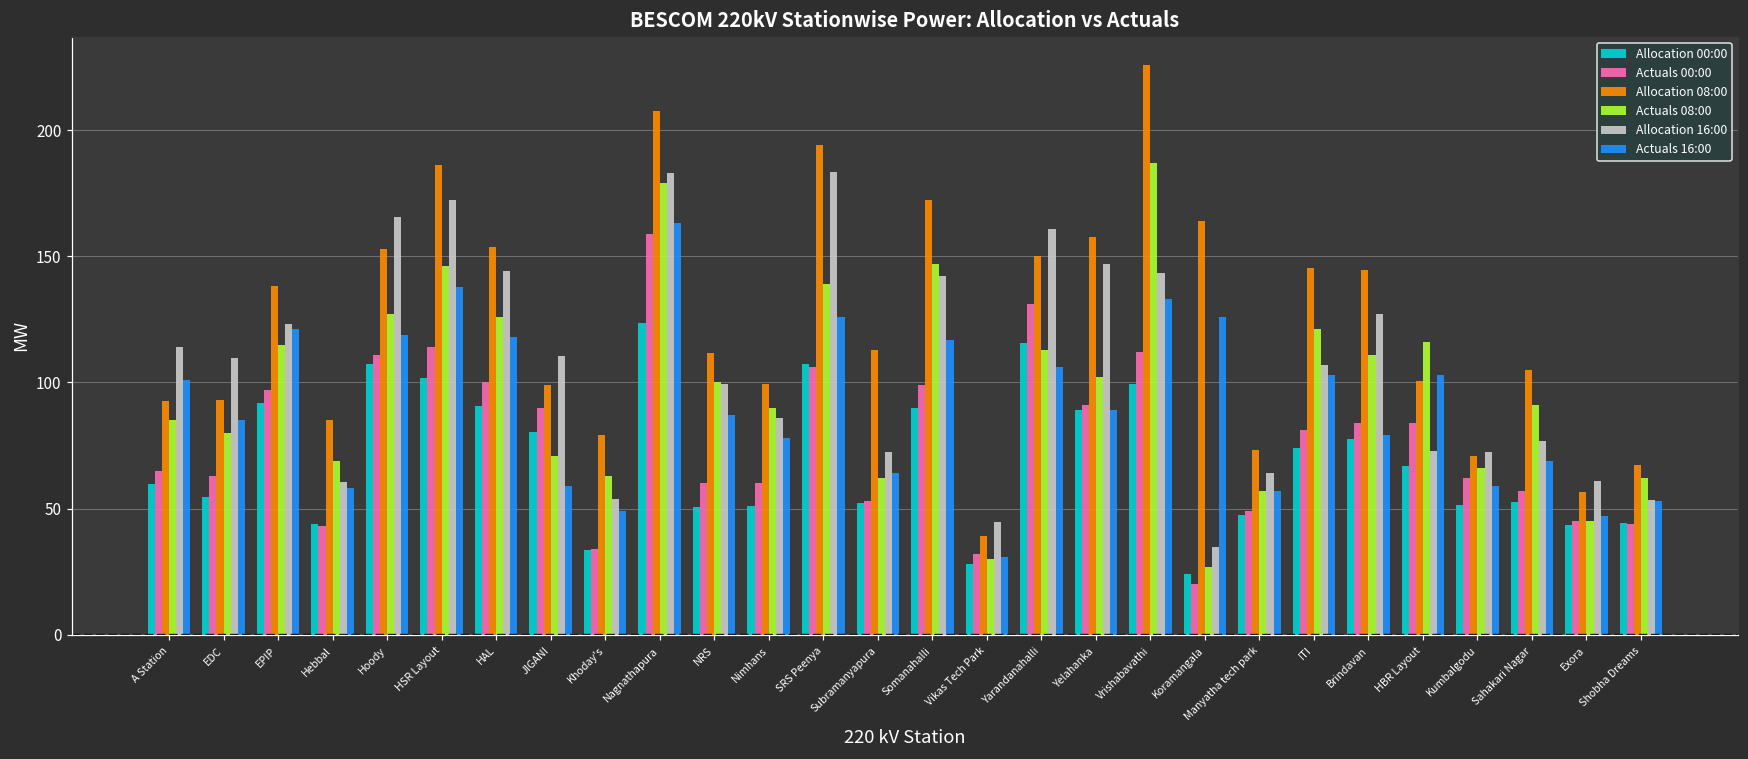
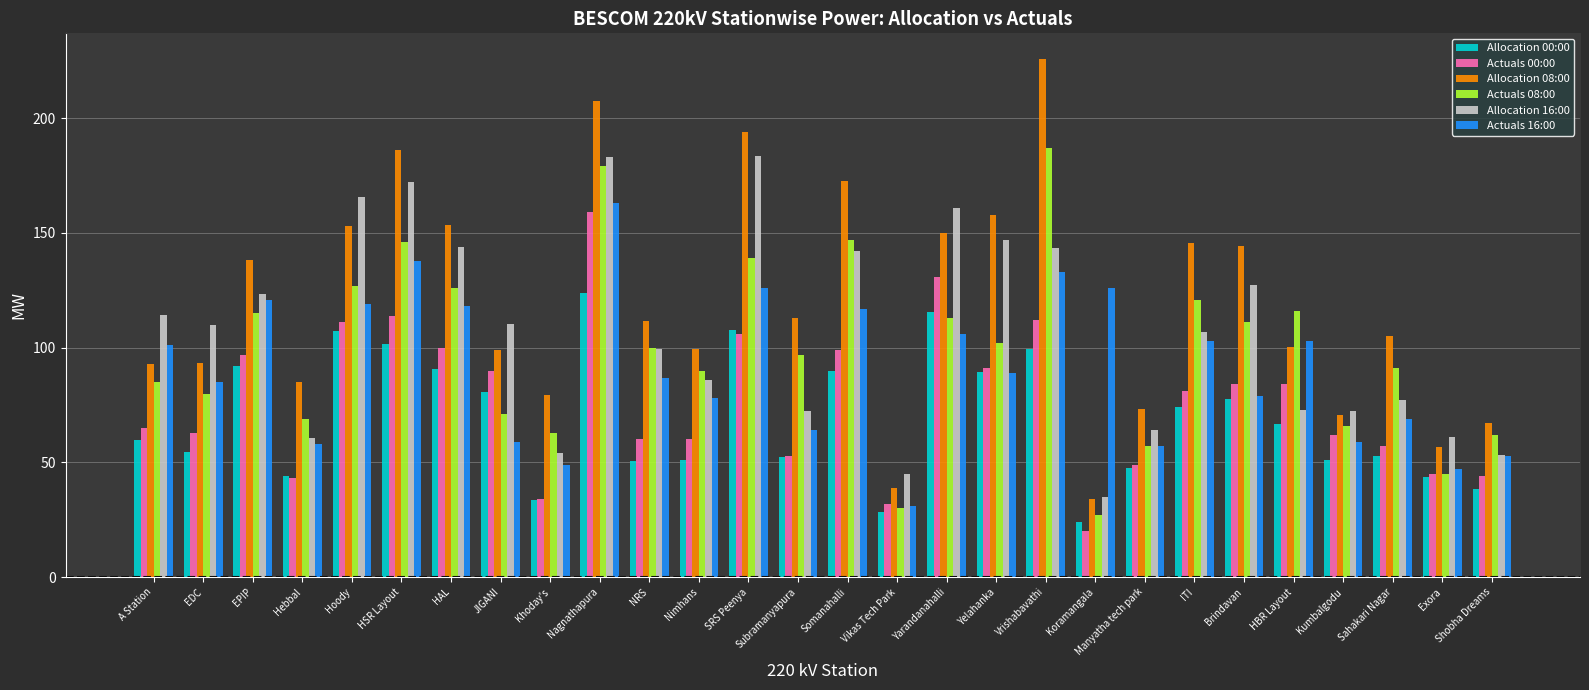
Actuals 08:00, Subramanyapura: 62 -> 97
Allocation 08:00, Koramangala: 164 -> 34
Allocation 00:00, Shobha Dreams: 44 -> 38
